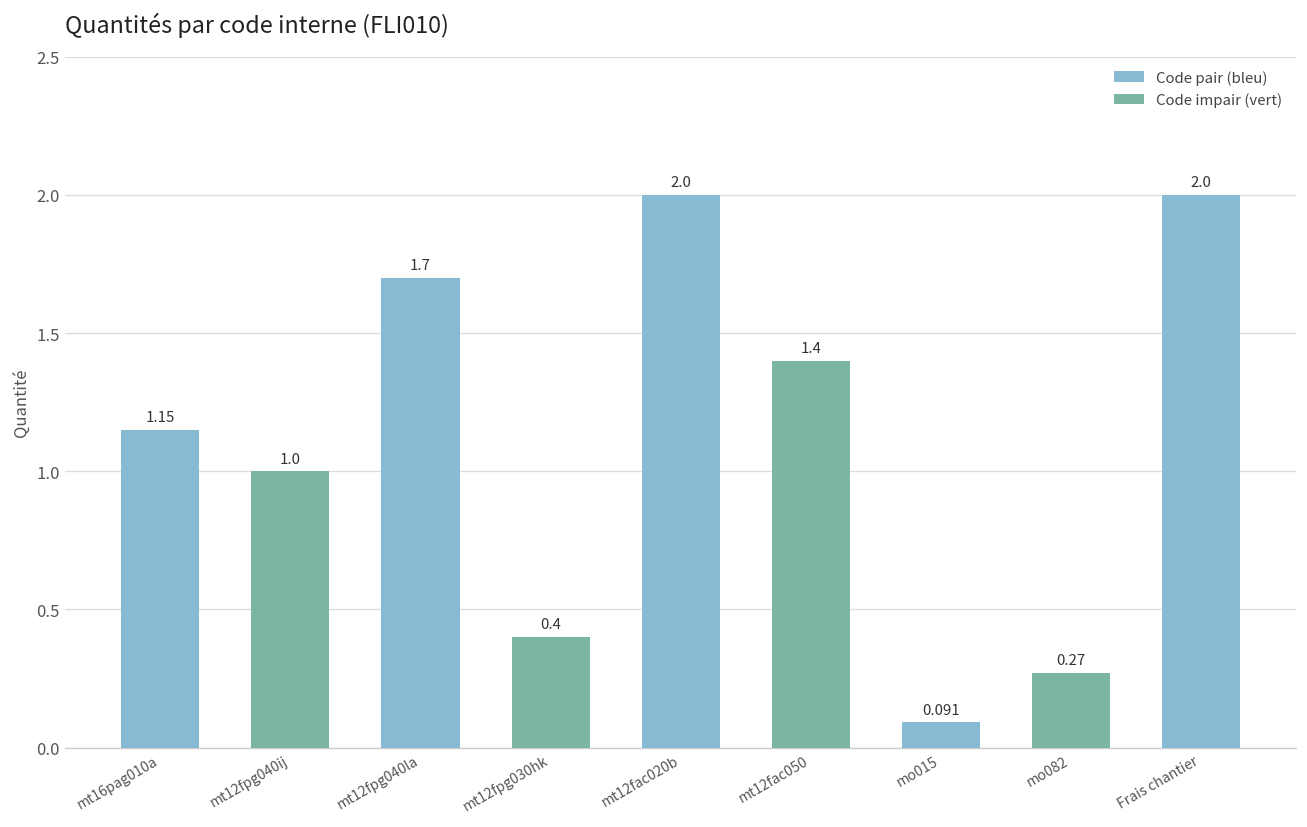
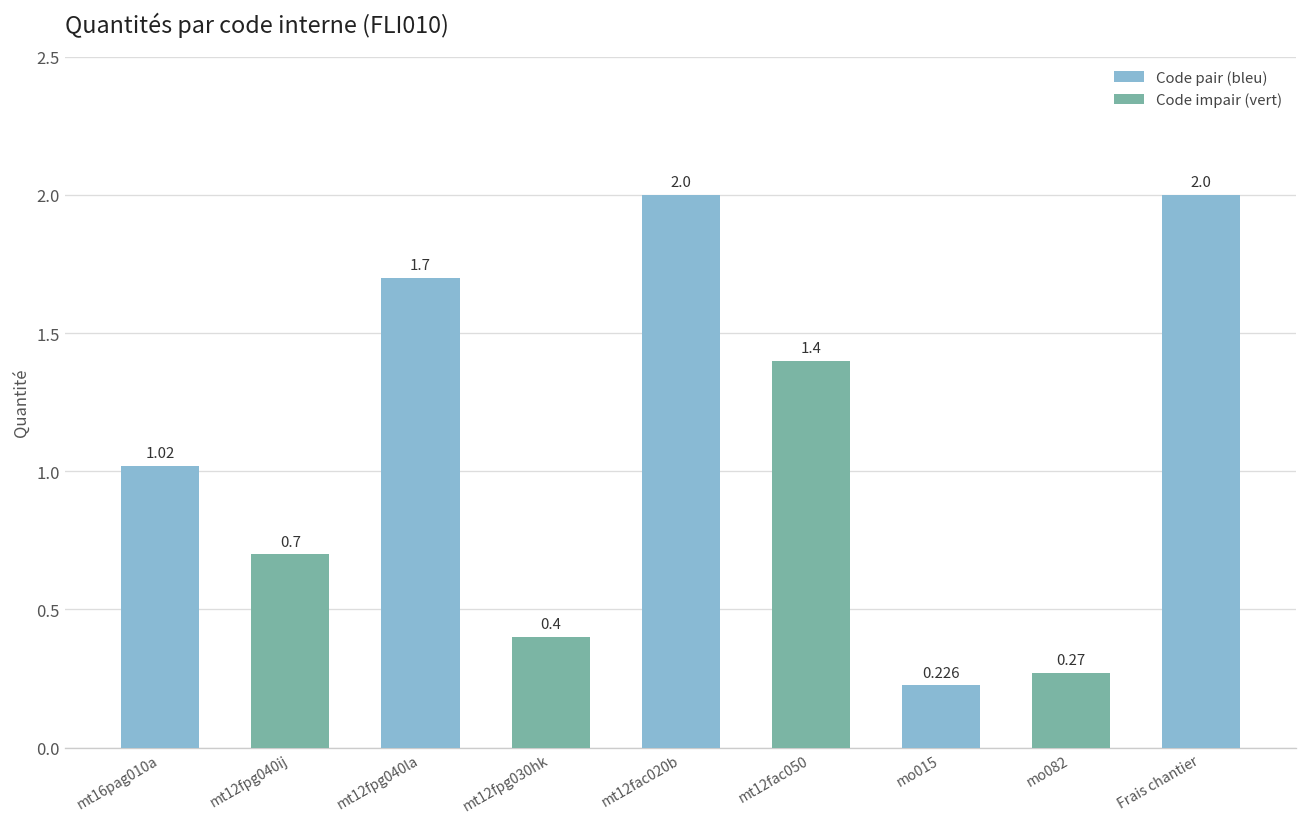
mt16pag010a: 1.15 -> 1.02
mt12fpg040ij: 1.0 -> 0.7
mo015: 0.091 -> 0.226
